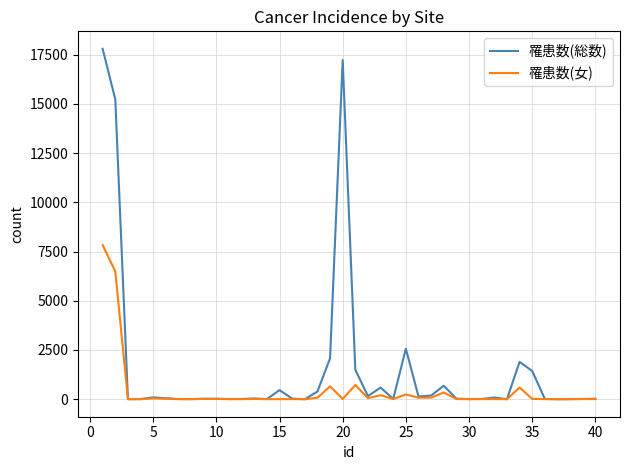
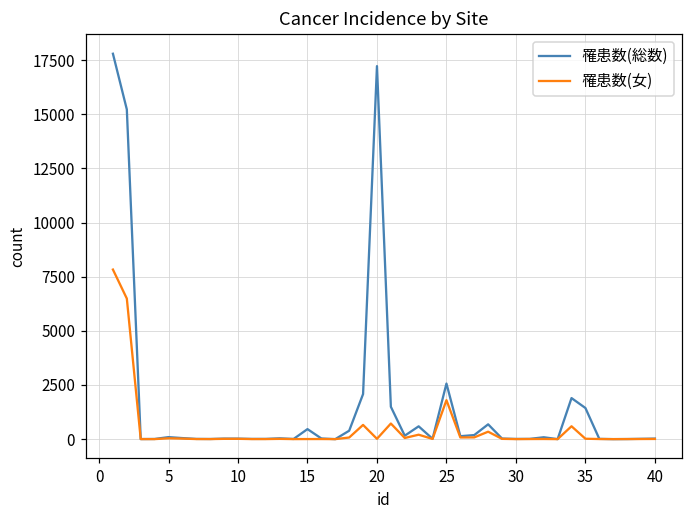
罹患数(女), 25: 200 -> 1800
